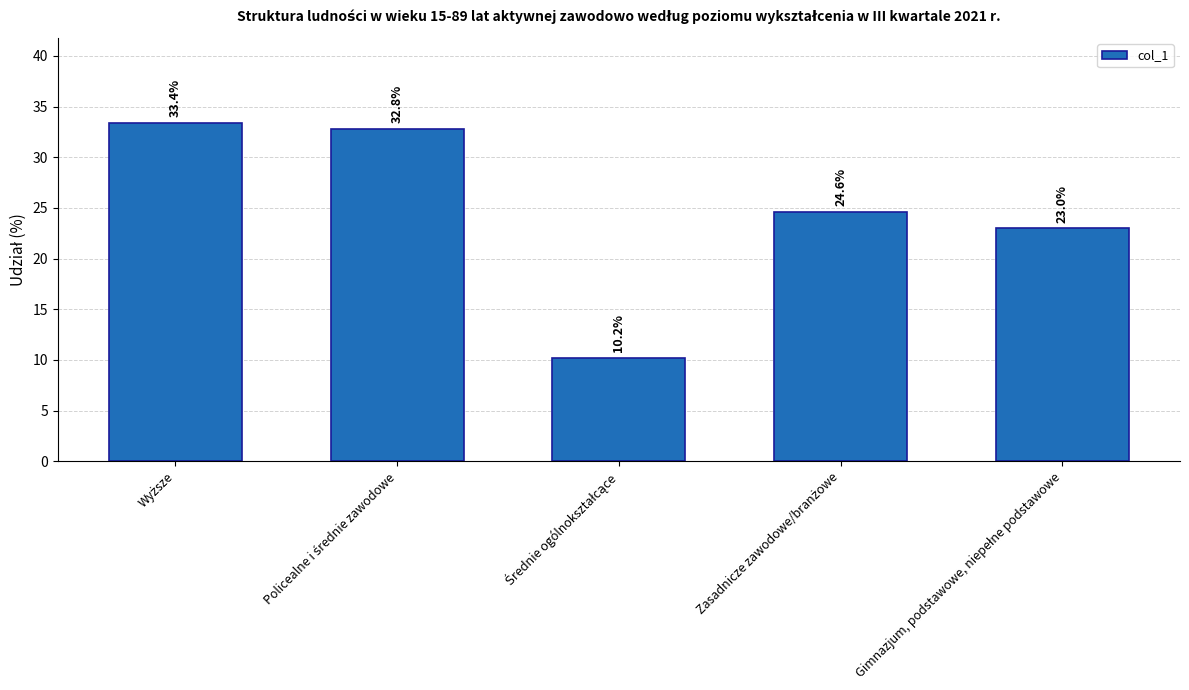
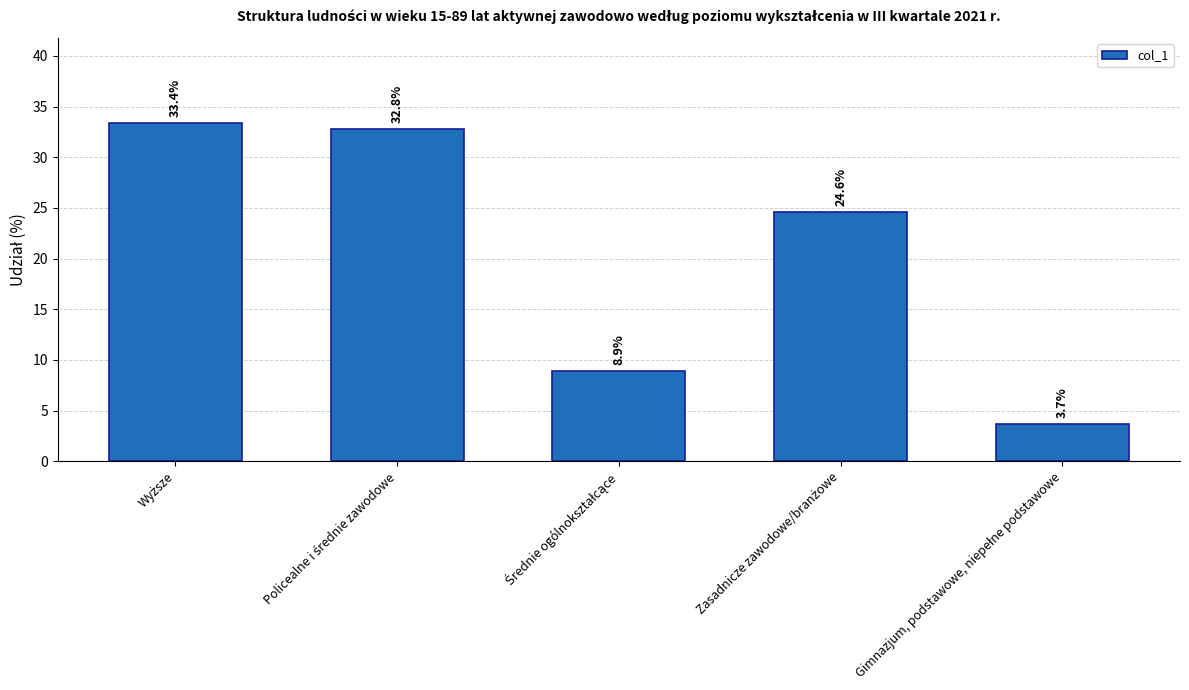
Średnie ogólnokształcące: 10.2% -> 8.9%
Gimnazjum, podstawowe, niepełne podstawowe: 23.0% -> 3.7%
